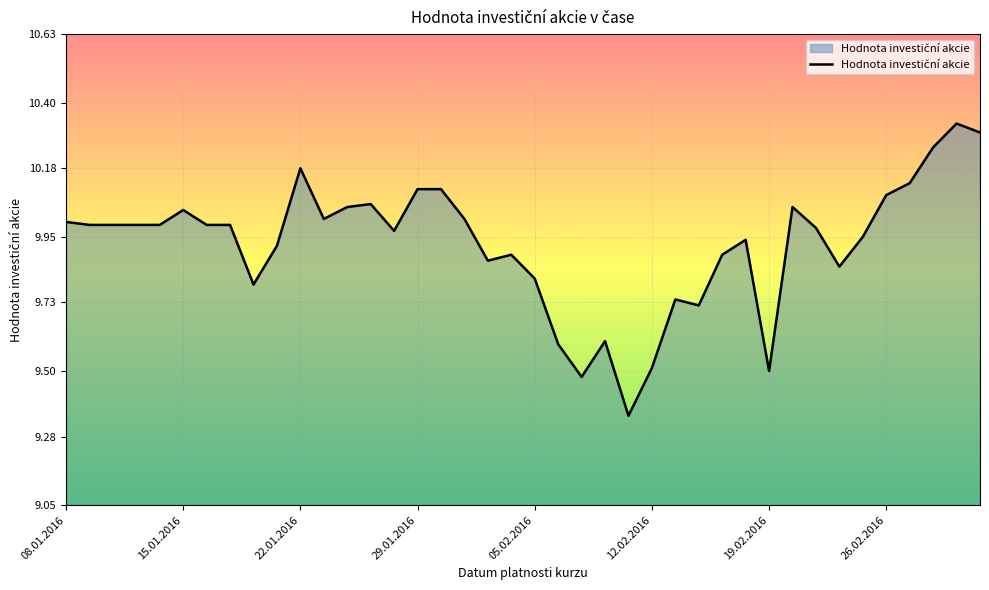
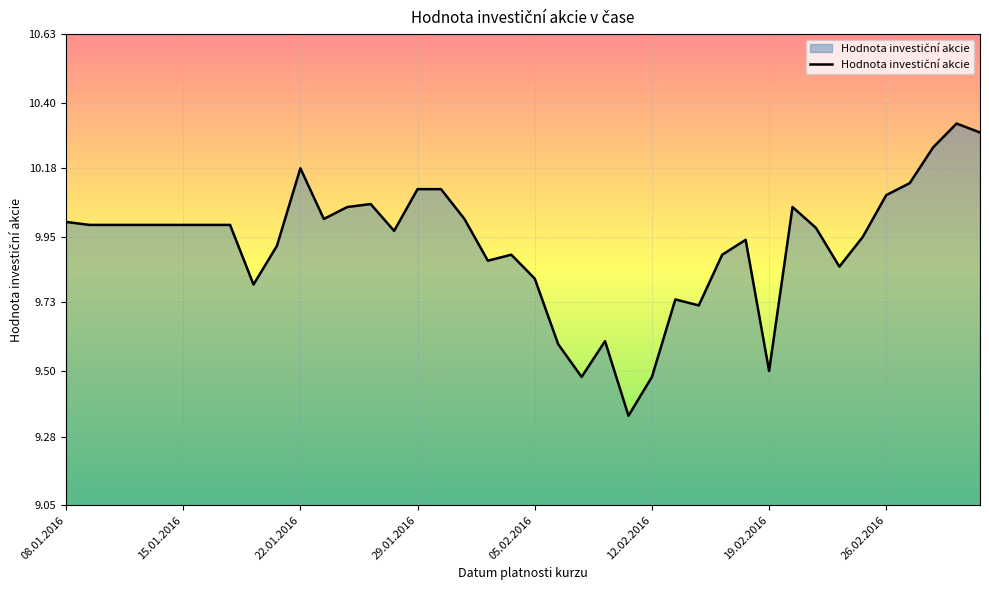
15.01.2016: 10.04 -> 9.99
12.02.2016: 9.51 -> 9.48
